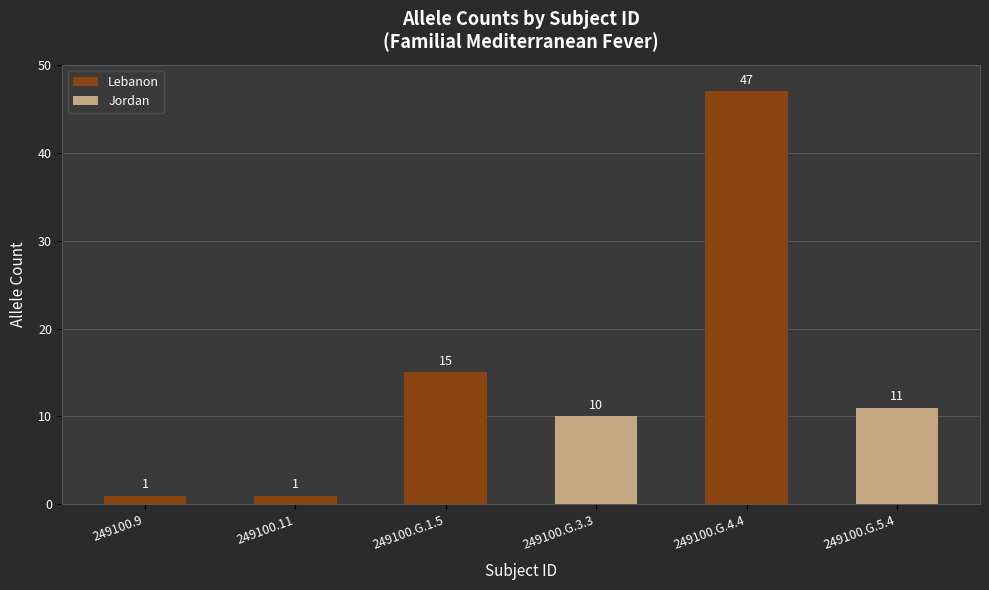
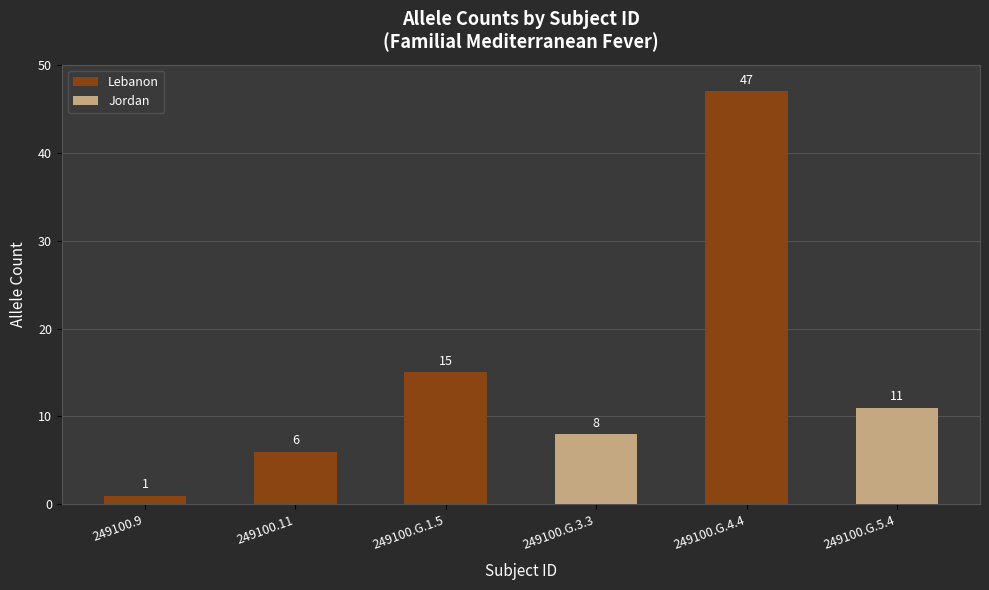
Lebanon, 249100.11: 1 -> 6
Jordan, 249100.G.3.3: 10 -> 8
